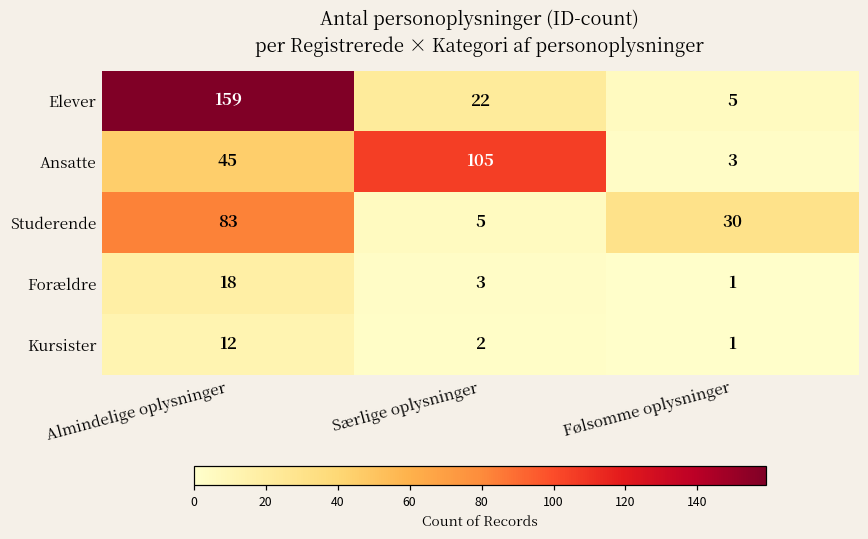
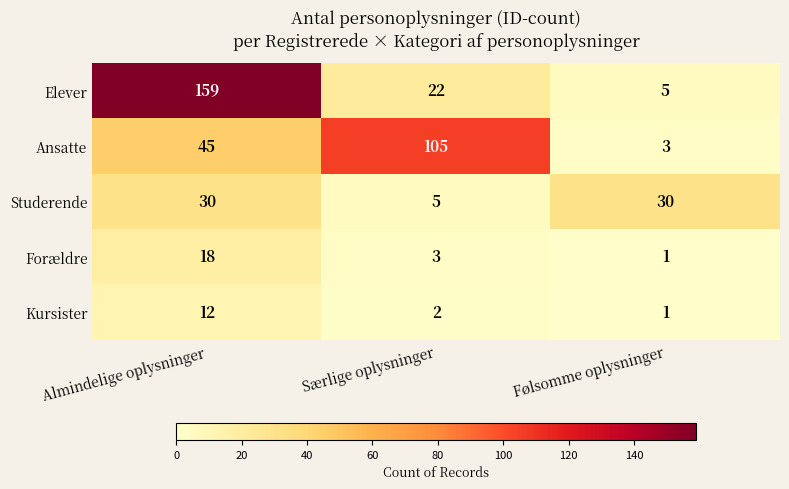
Studerende, Almindelige oplysninger: 83 -> 30
